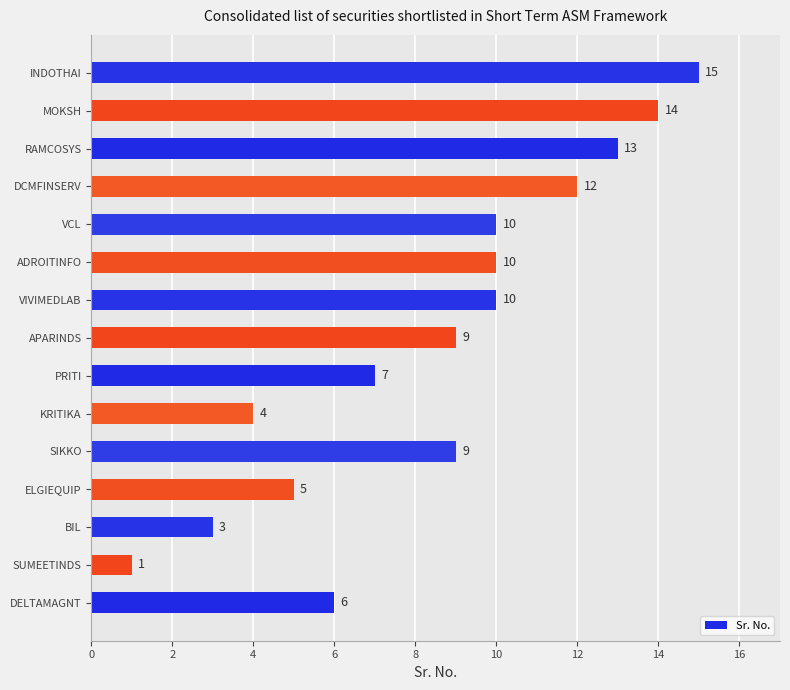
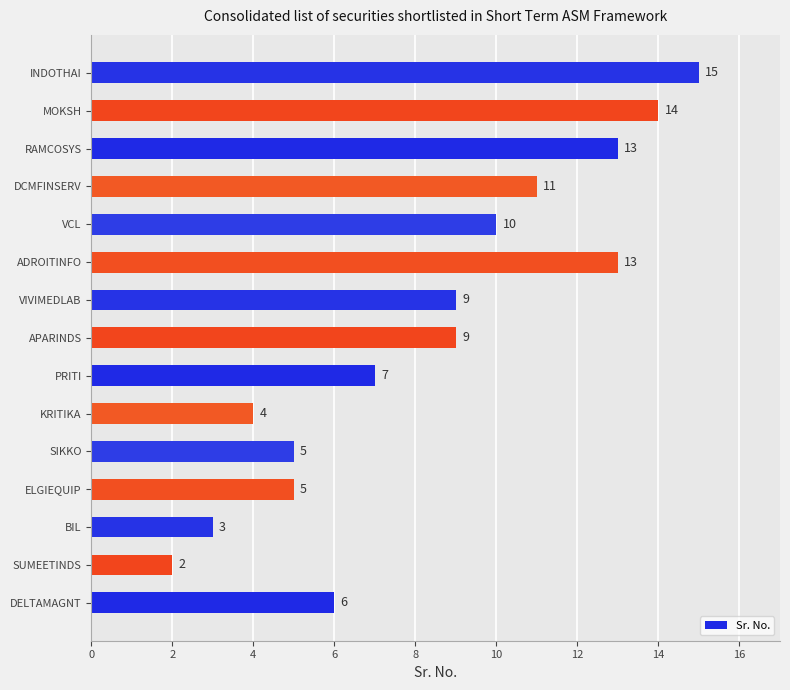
DCMFINSERV: 12 -> 11
ADROITINFO: 10 -> 13
VIVIMEDLAB: 10 -> 9
SIKKO: 9 -> 5
SUMEETINDS: 1 -> 2
